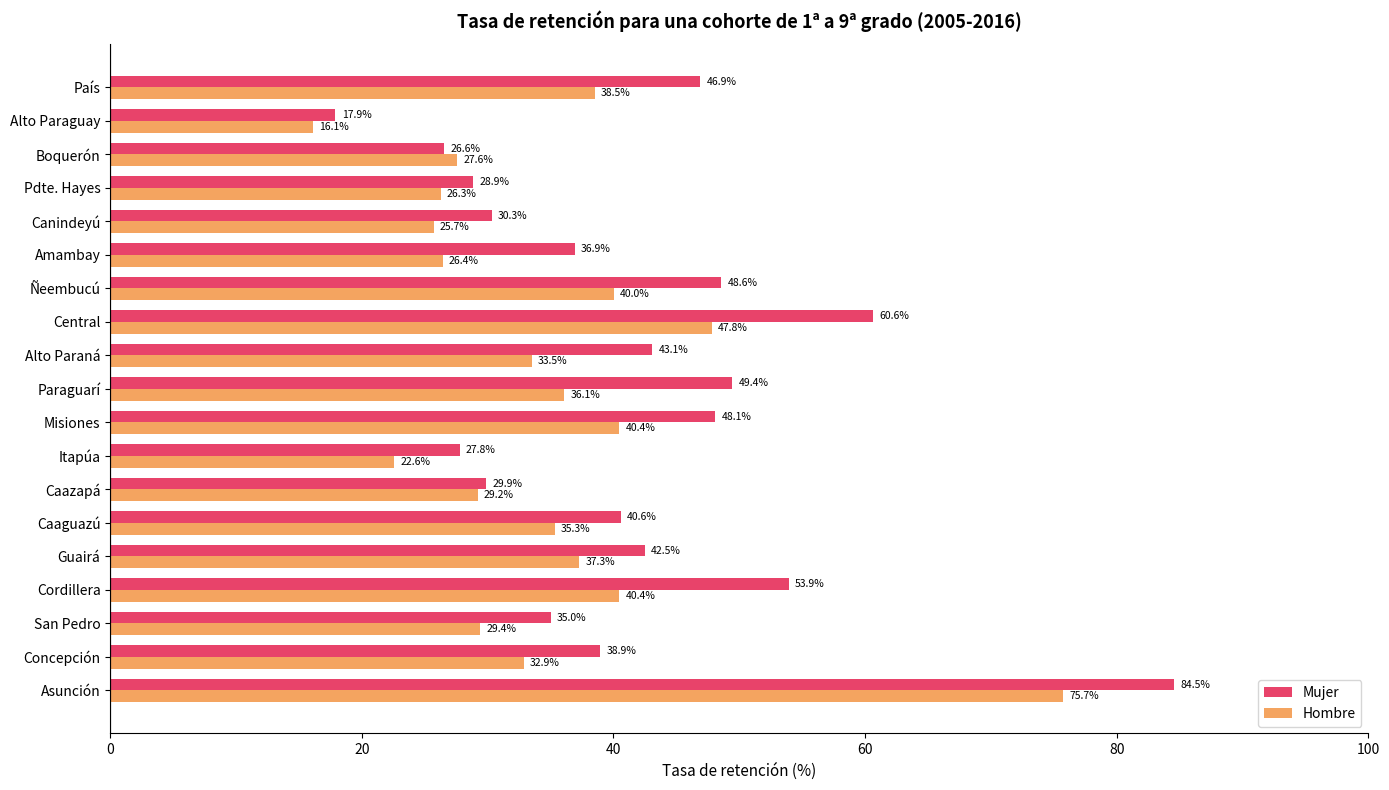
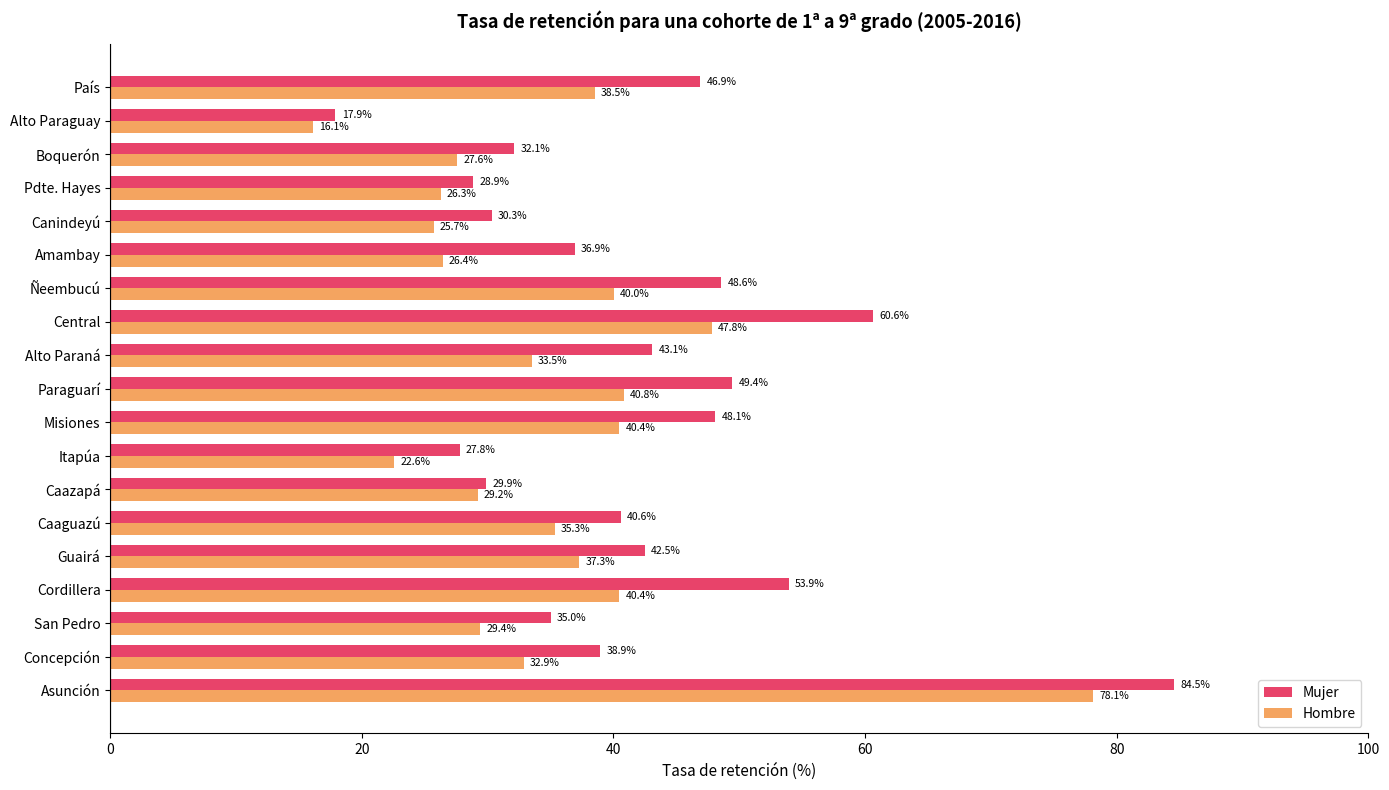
Mujer, Boquerón: 26.6% -> 32.1%
Hombre, Paraguarí: 36.1% -> 40.8%
Hombre, Asunción: 75.7% -> 78.1%
